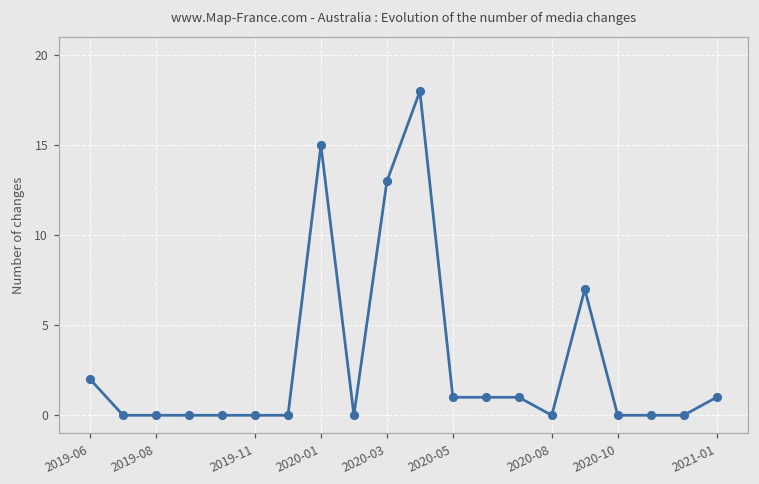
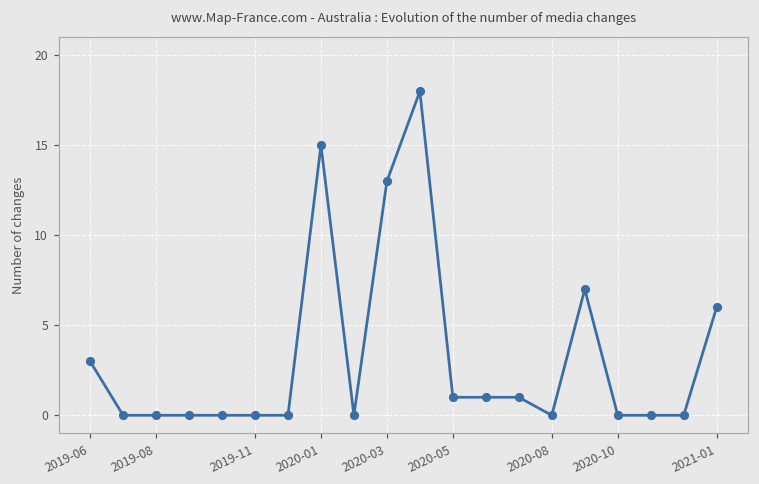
2019-06: 2 -> 3
2021-01: 1 -> 6
